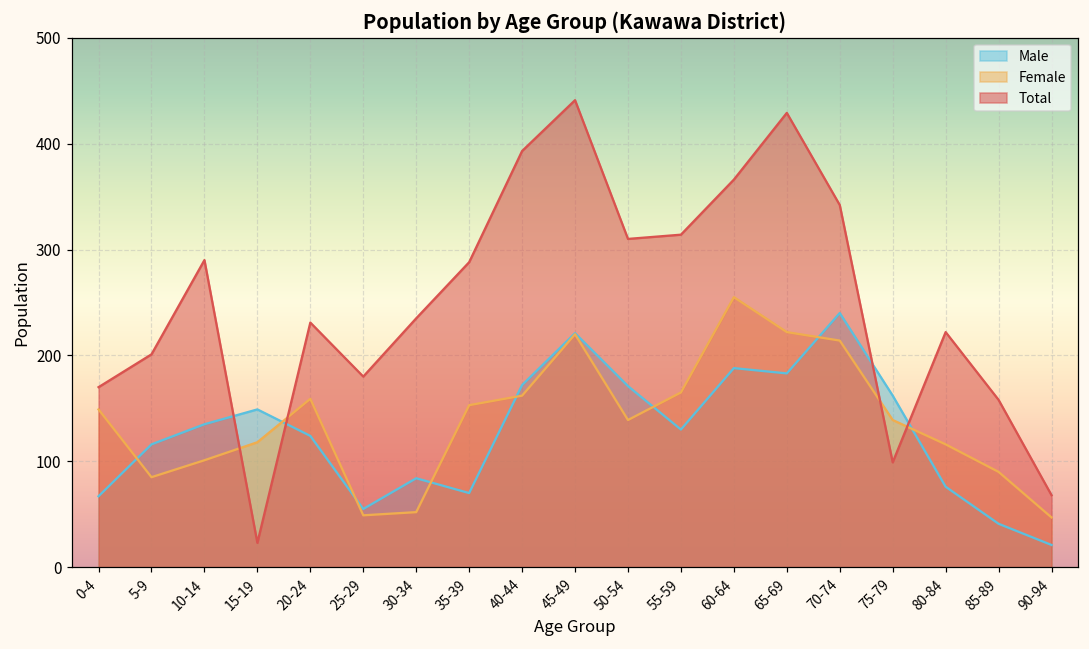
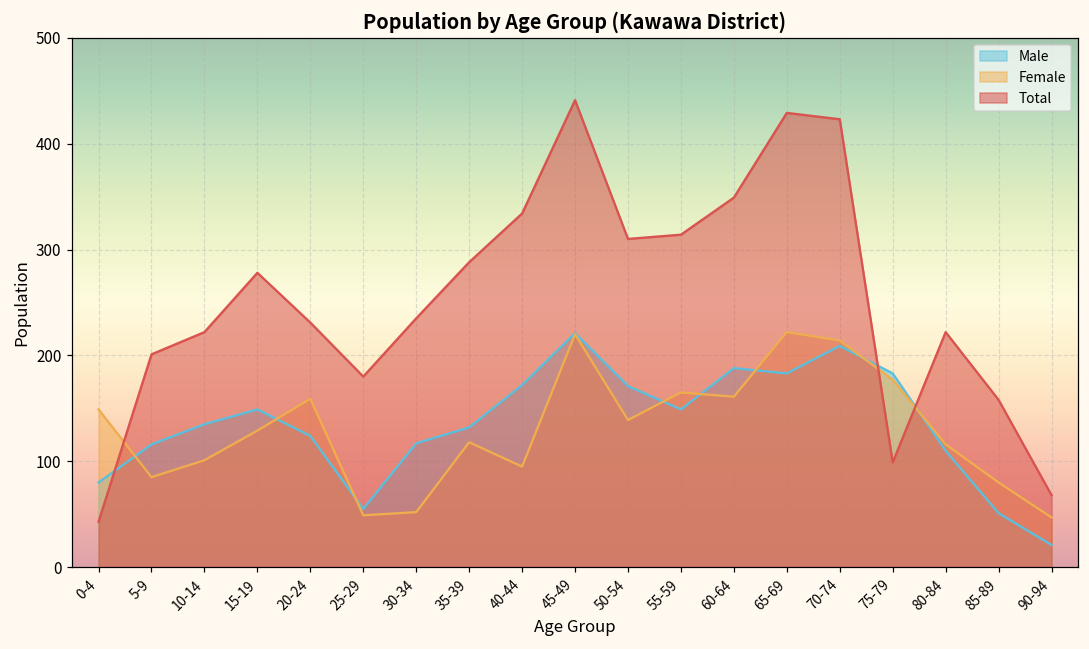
Male, 0-4: 70 -> 80
Total, 0-4: 170 -> 40
Total, 10-14: 290 -> 220
Female, 15-19: 120 -> 130
Total, 15-19: 20 -> 280
Male, 30-34: 80 -> 120
Male, 35-39: 70 -> 130
Female, 35-39: 150 -> 120
Female, 40-44: 160 -> 100
Total, 40-44: 390 -> 330
Male, 55-59: 130 -> 150
Female, 60-64: 260 -> 160
Total, 60-64: 370 -> 350
Male, 70-74: 240 -> 210
Total, 70-74: 340 -> 420
Male, 75-79: 160 -> 180
Female, 75-79: 140 -> 180
Male, 80-84: 80 -> 110
Male, 85-89: 40 -> 50
Female, 85-89: 90 -> 80
